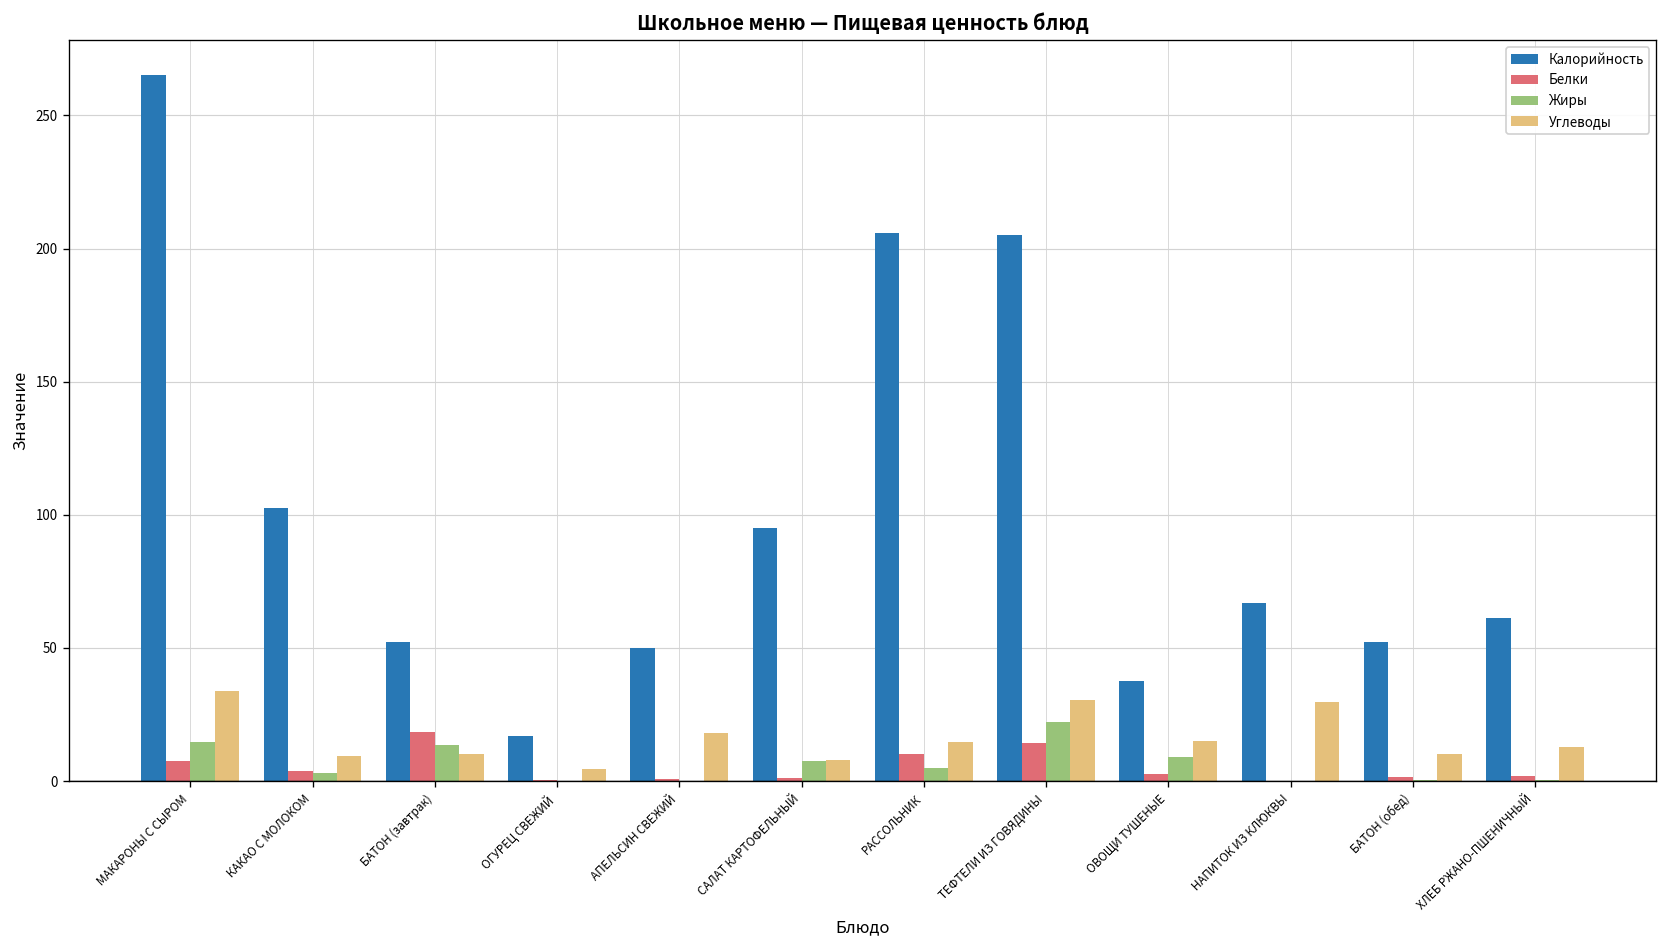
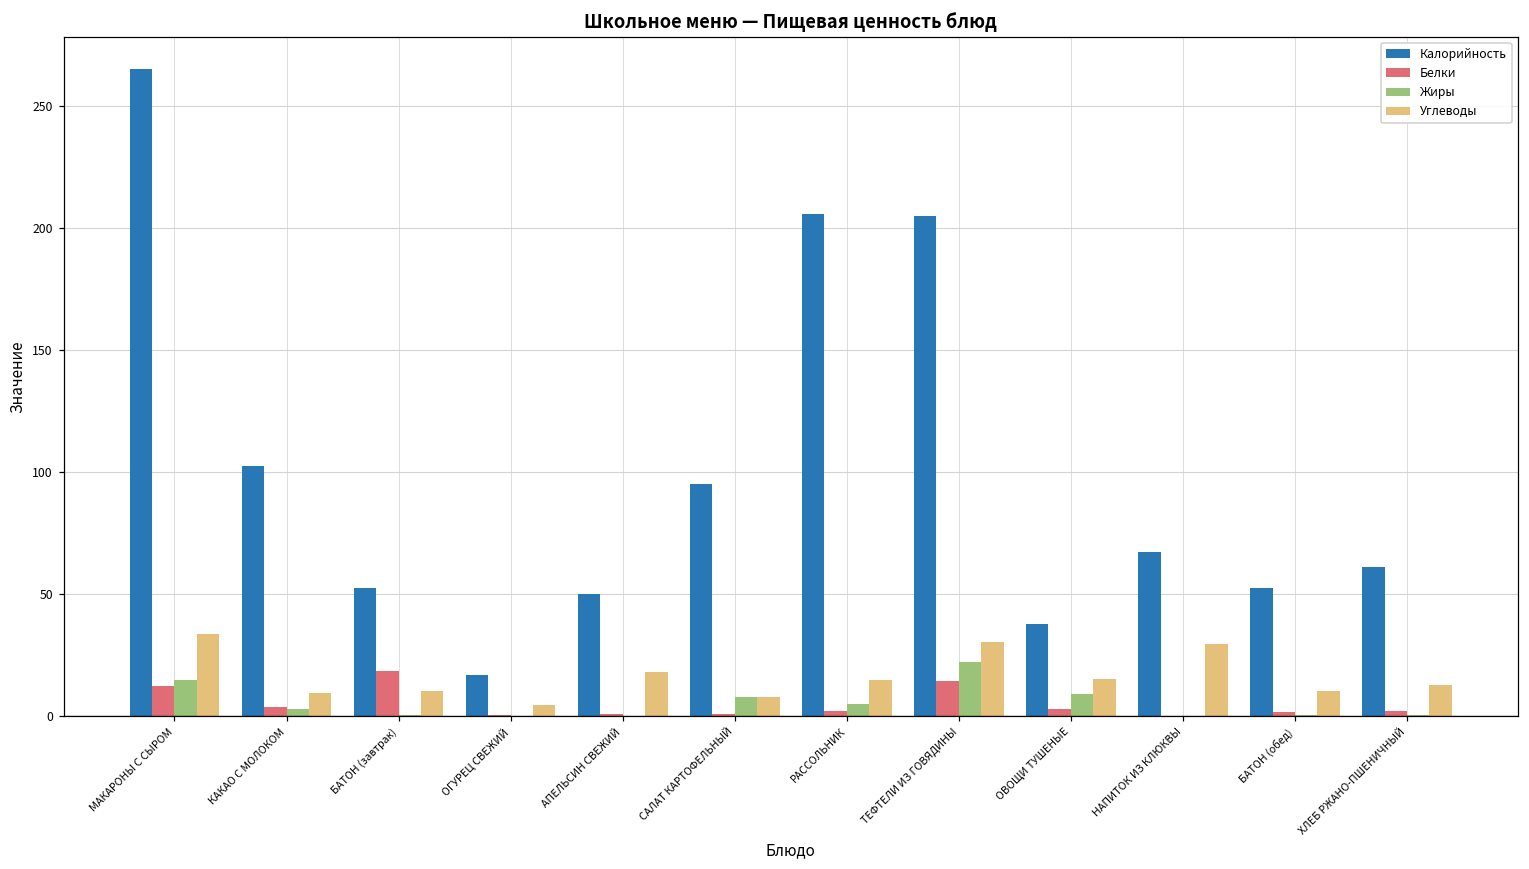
Белки, МАКАРОНЫ С СЫРОМ: 7 -> 12
Жиры, БАТОН (завтрак): 14 -> 1
Белки, РАССОЛЬНИК: 10 -> 2
